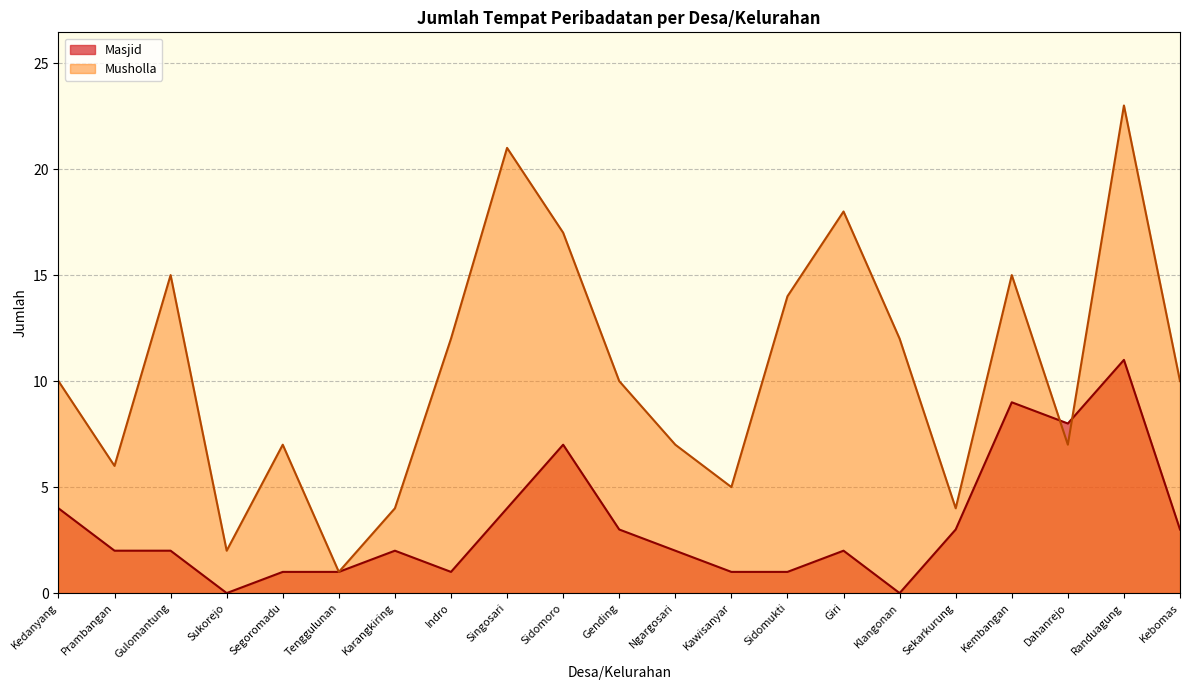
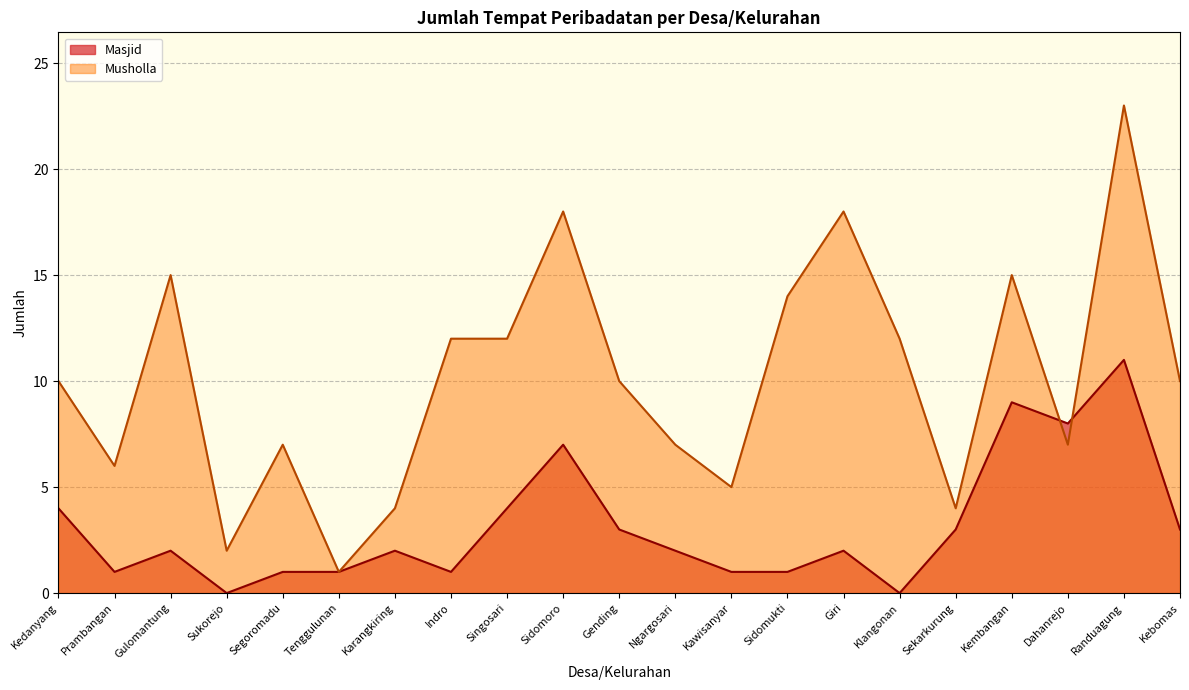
Masjid, Prambangan: 2 -> 1
Musholla, Singosari: 21 -> 12
Musholla, Sidomoro: 17 -> 18
